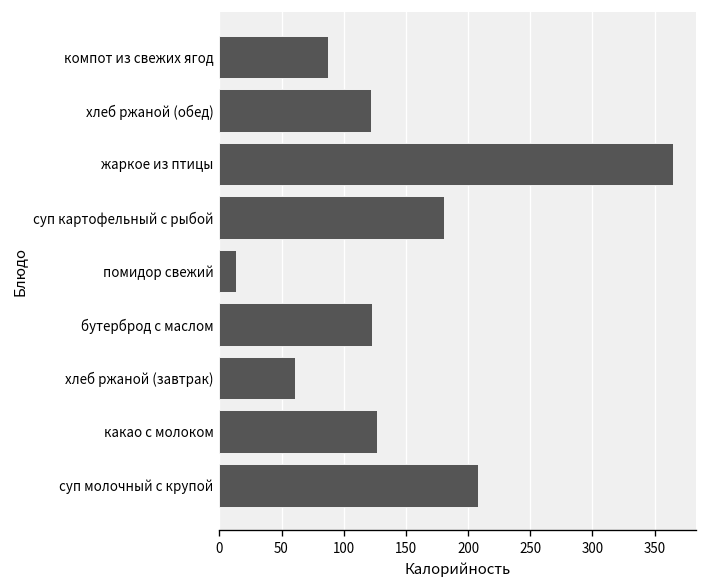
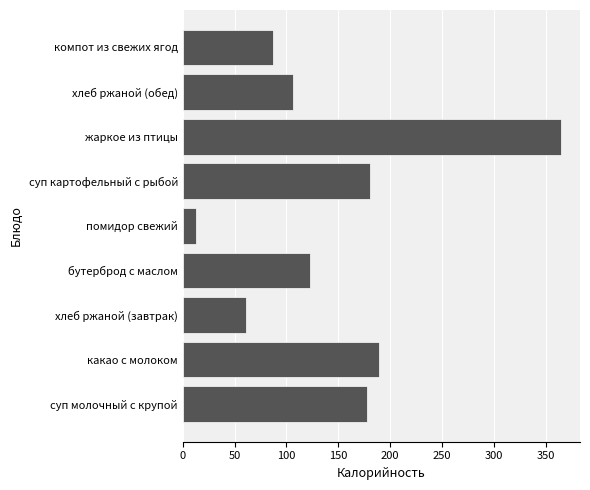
хлеб ржаной (обед): 122 -> 106
какао с молоком: 127 -> 189
суп молочный с крупой: 208 -> 178
